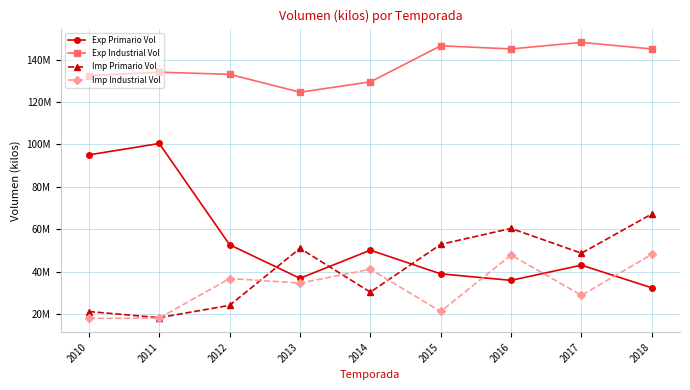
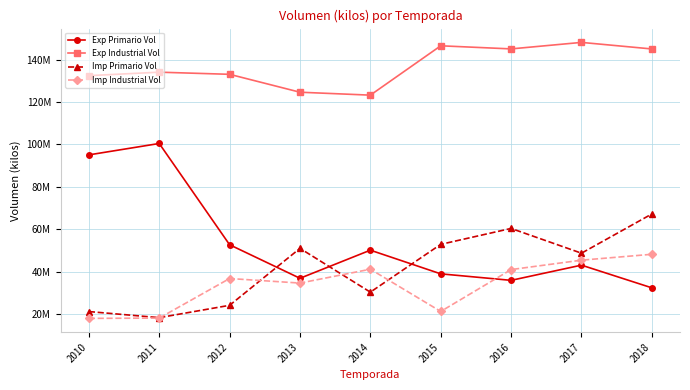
Exp Industrial Vol, 2014: 129000000 -> 123000000
Imp Industrial Vol, 2016: 48000000 -> 41000000
Imp Industrial Vol, 2017: 29000000 -> 45000000
